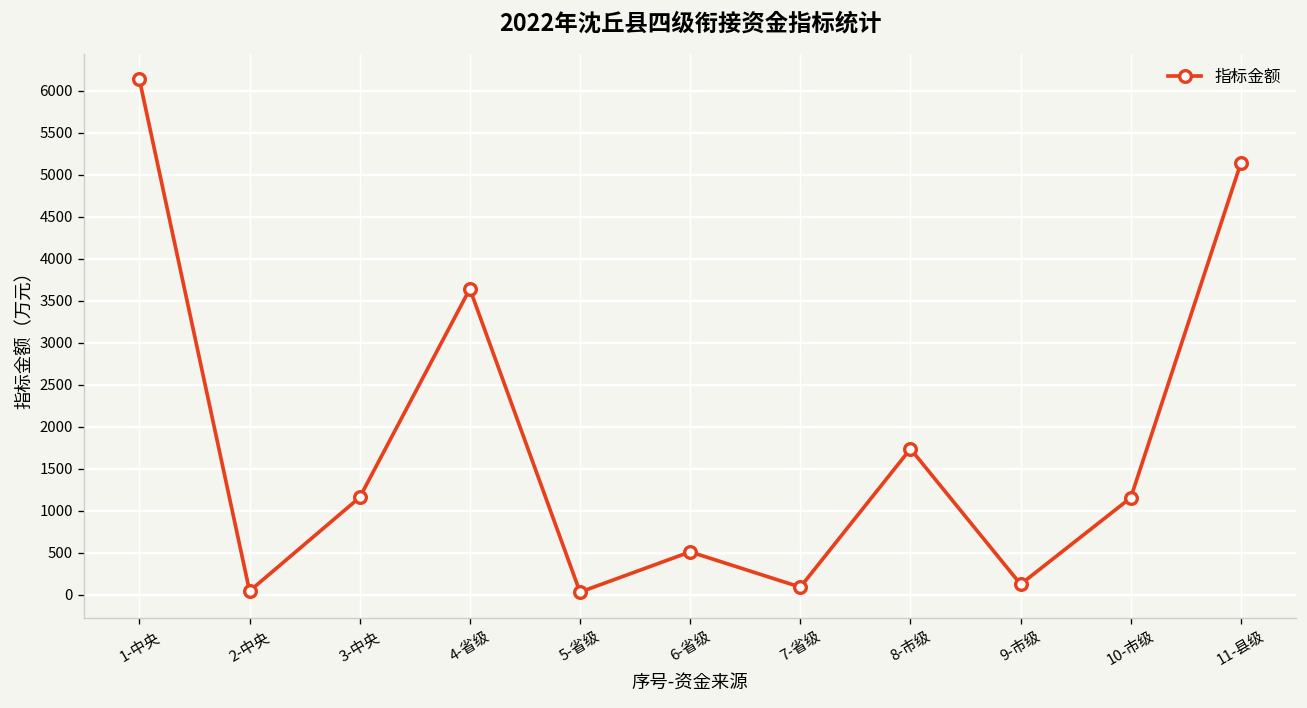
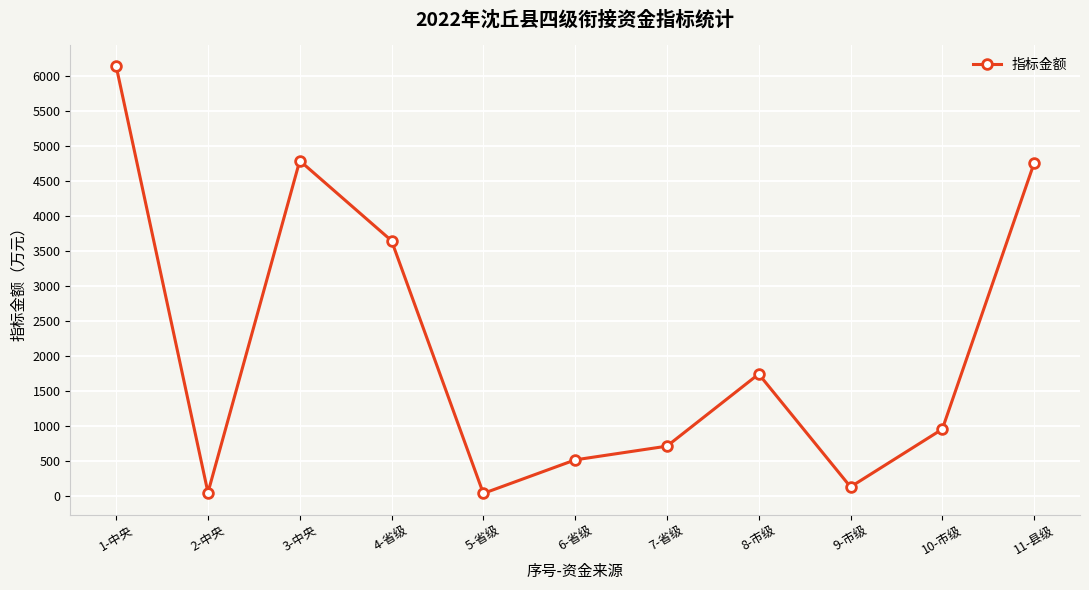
3-中央: 1200 -> 4800
7-省级: 100 -> 700
10-市级: 1200 -> 1000
11-县级: 5100 -> 4800
